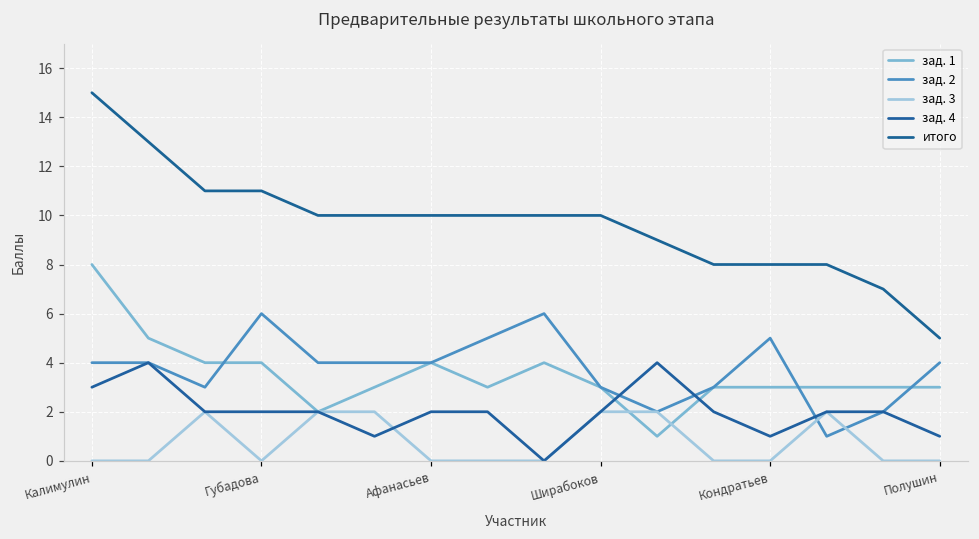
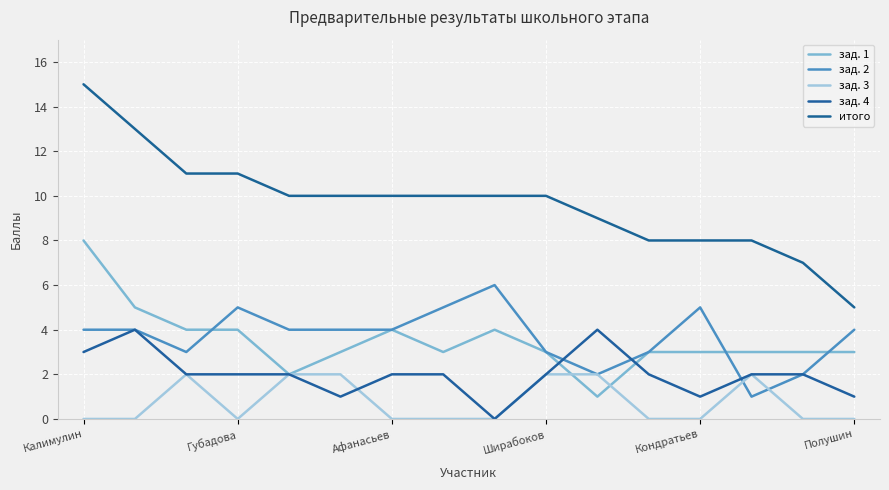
зад. 2, Губадова: 6 -> 5
